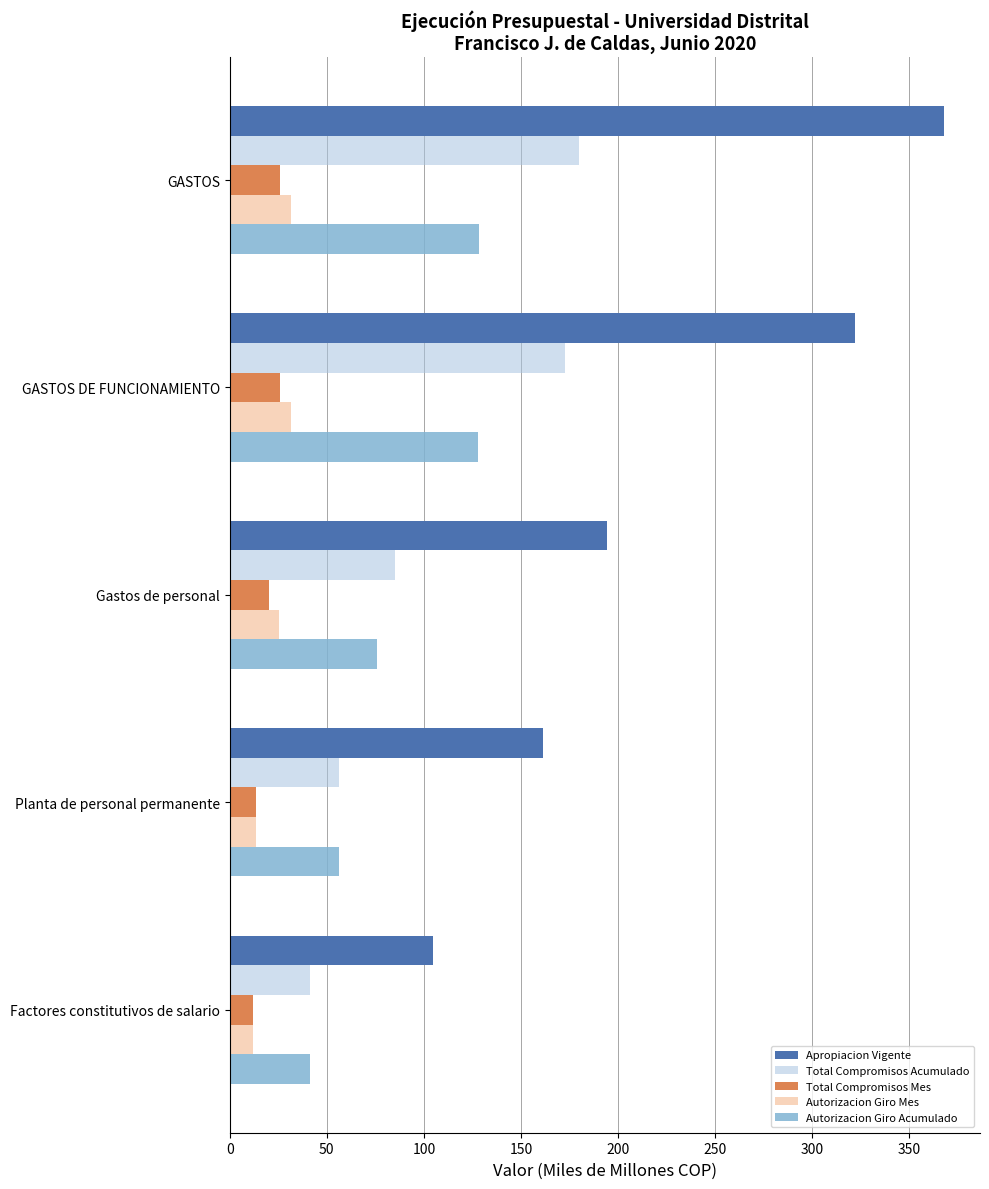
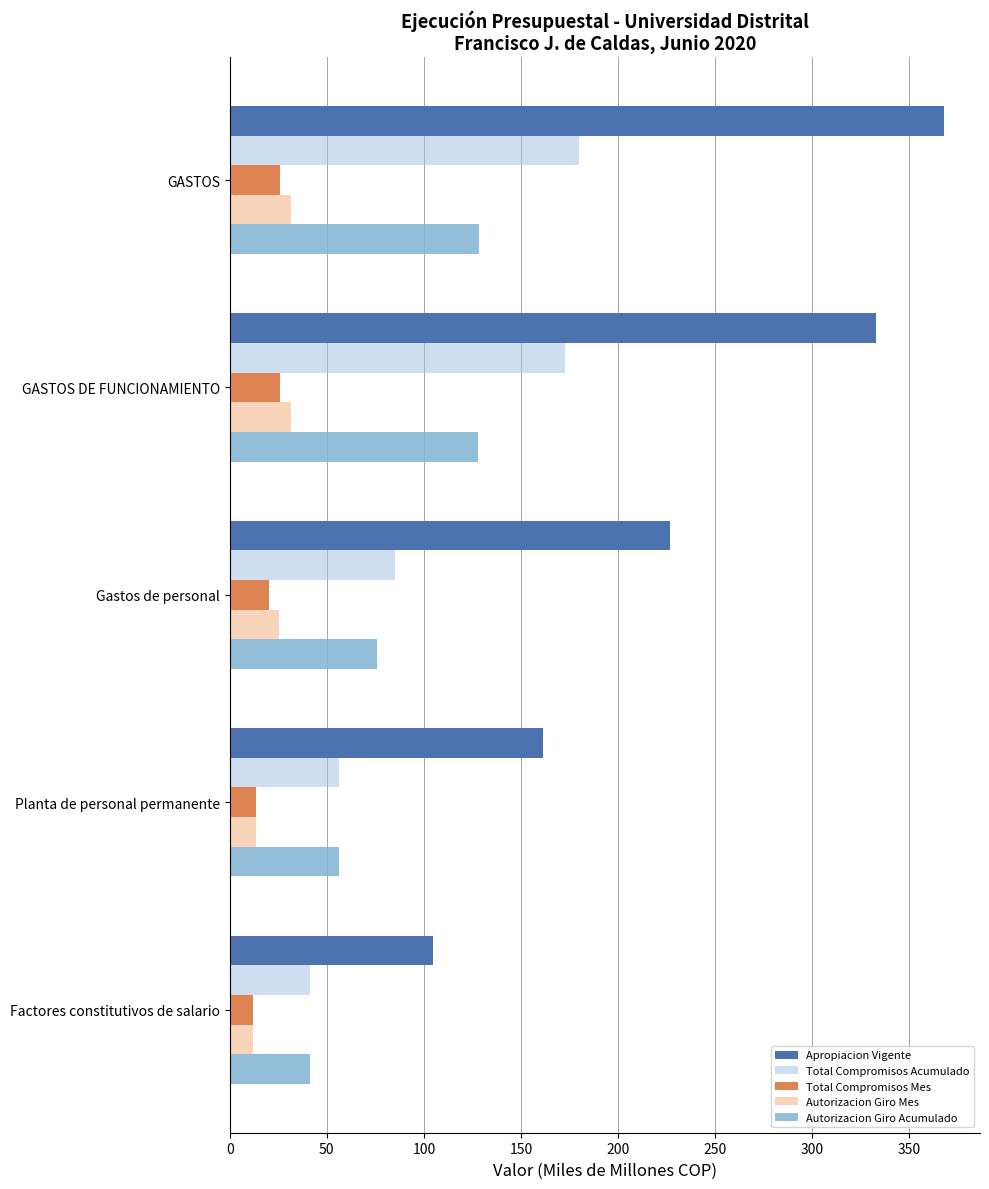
Apropiacion Vigente, GASTOS DE FUNCIONAMIENTO: 322 -> 333
Apropiacion Vigente, Gastos de personal: 194 -> 227
